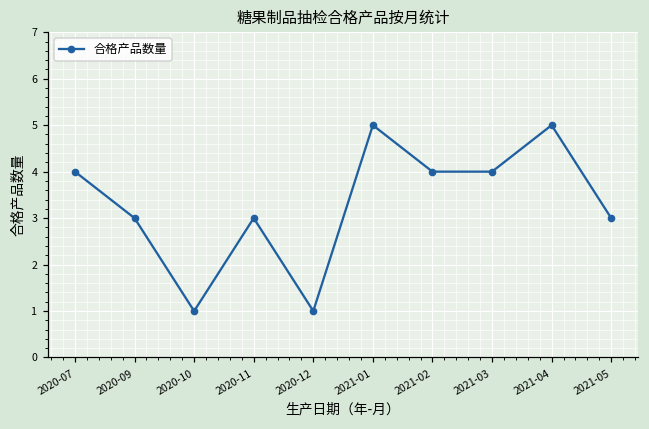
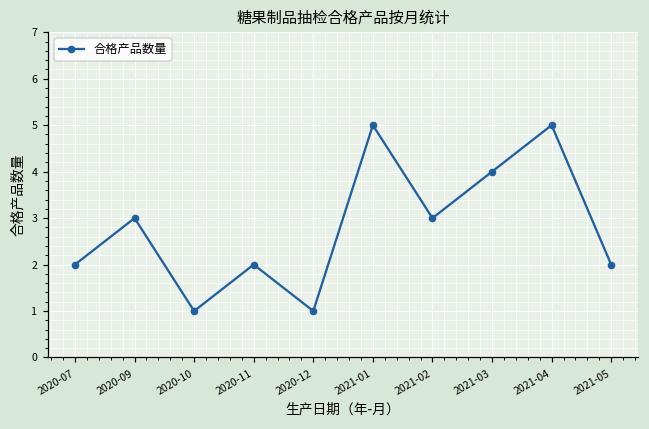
2020-07: 4 -> 2
2020-11: 3 -> 2
2021-02: 4 -> 3
2021-05: 3 -> 2
